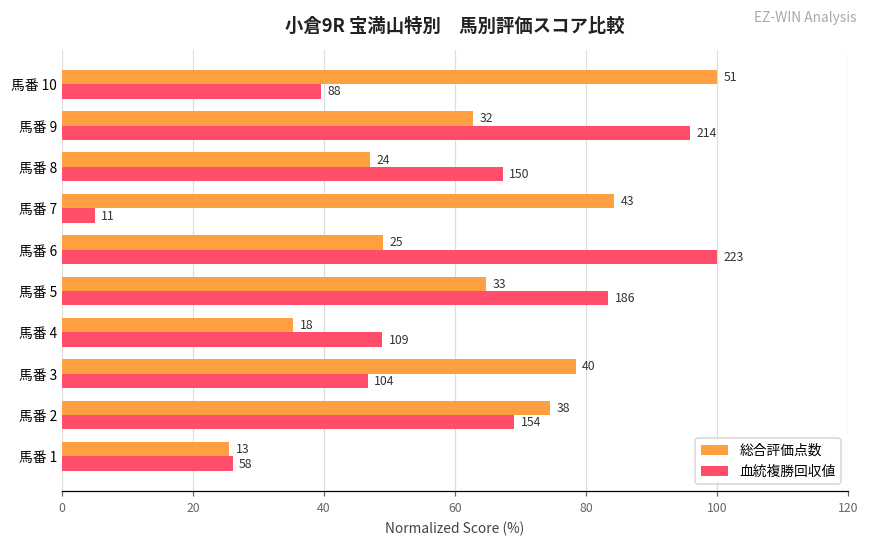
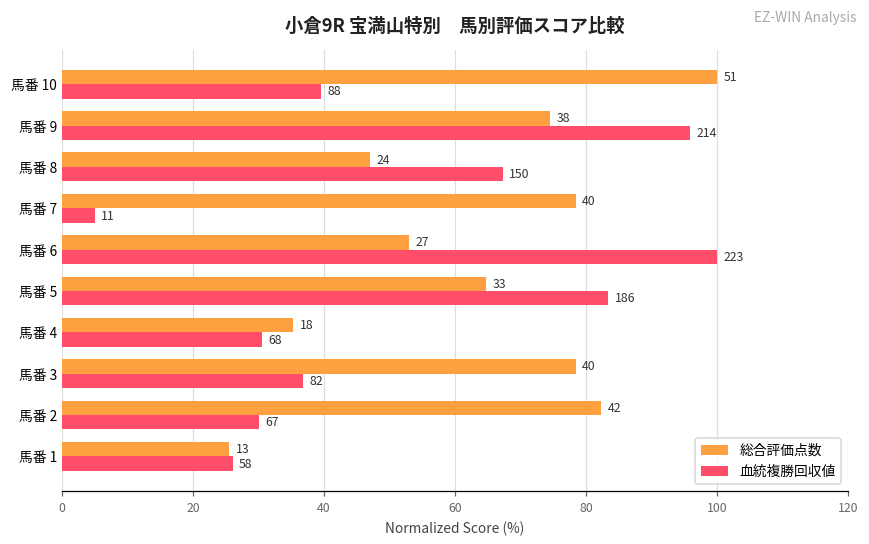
総合評価点数, 馬番 9: 32 -> 38
総合評価点数, 馬番 7: 43 -> 40
総合評価点数, 馬番 6: 25 -> 27
血統複勝回収値, 馬番 4: 109 -> 68
血統複勝回収値, 馬番 3: 104 -> 82
総合評価点数, 馬番 2: 38 -> 42
血統複勝回収値, 馬番 2: 154 -> 67
